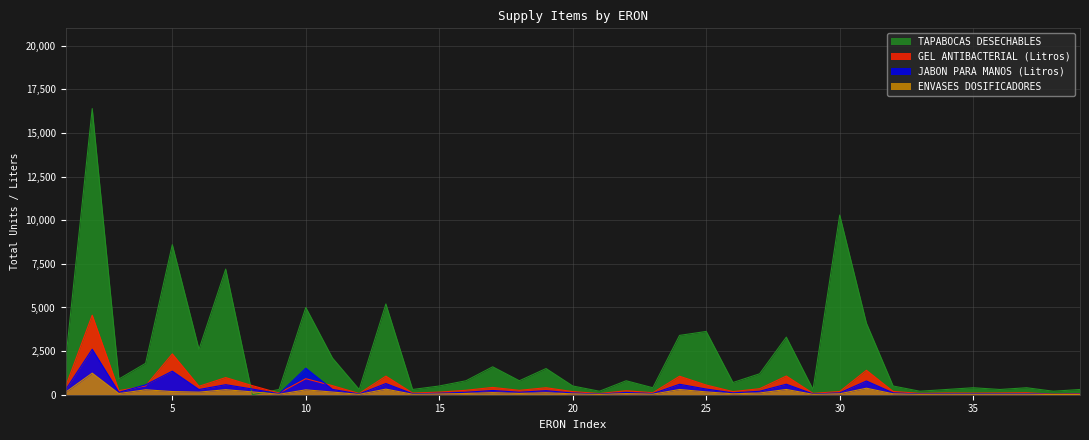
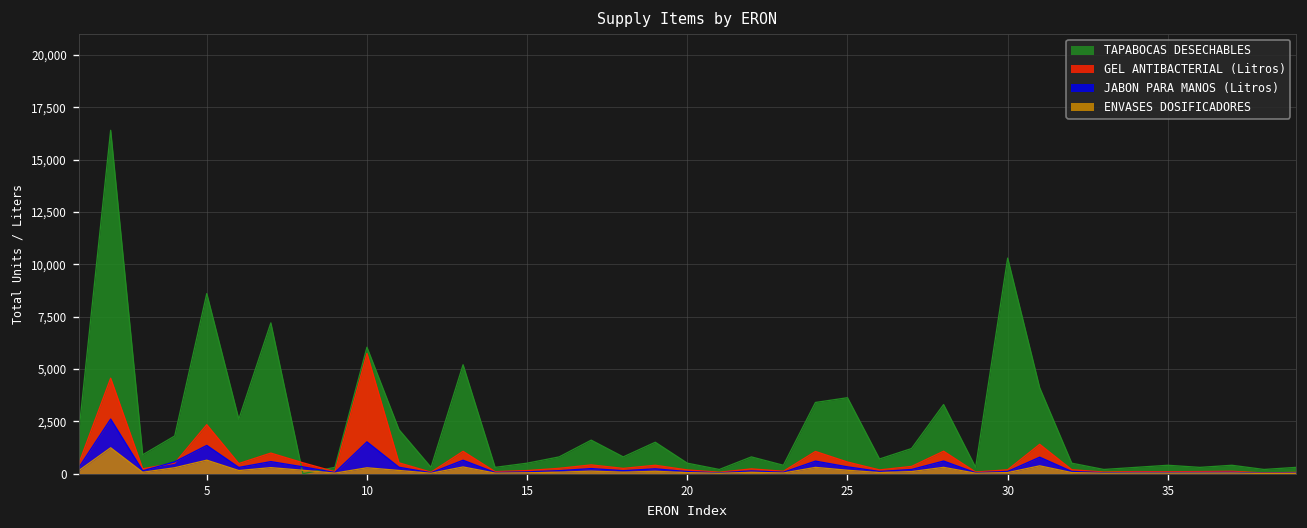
ENVASES DOSIFICADORES, 5: 200 -> 600
TAPABOCAS DESECHABLES, 10: 5,000 -> 6,000
GEL ANTIBACTERIAL (Litros), 10: 900 -> 5,700
